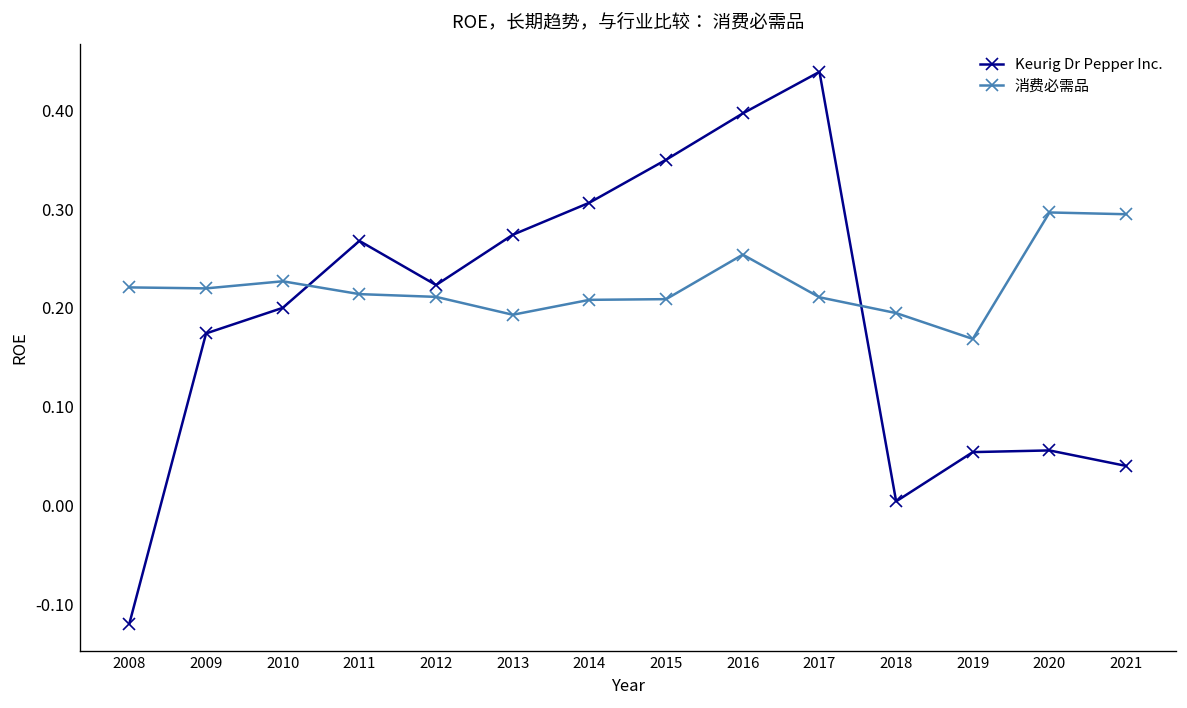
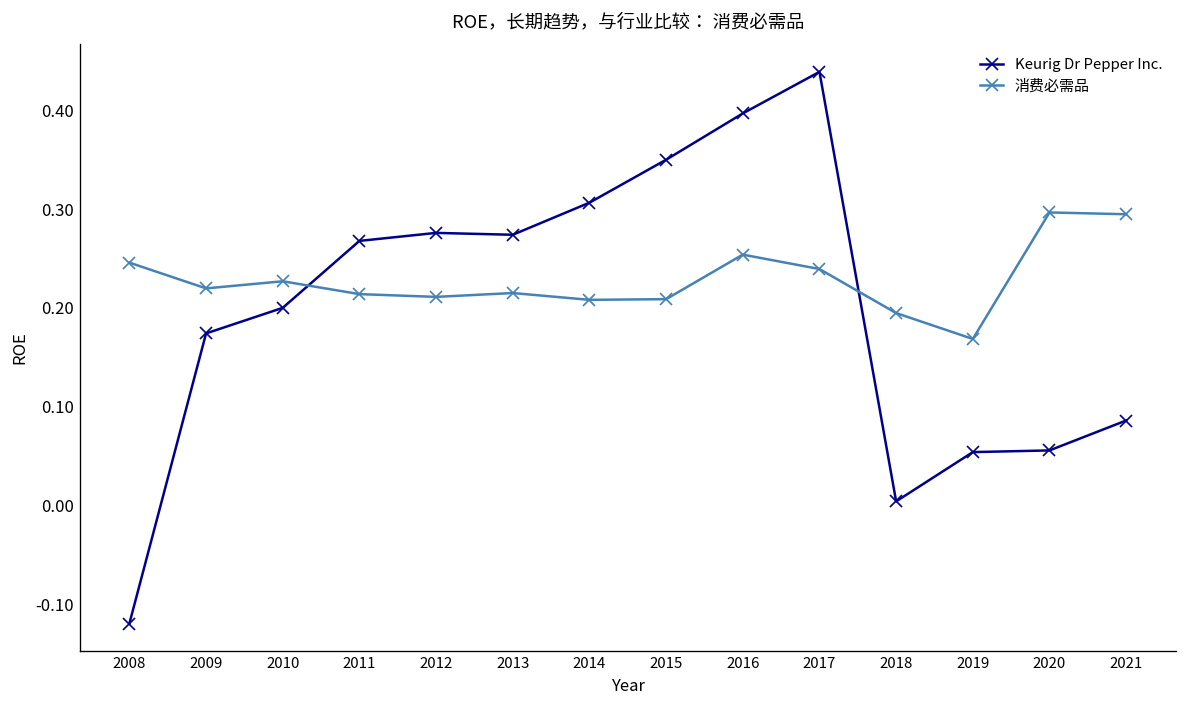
消费必需品, 2008: 0.22 -> 0.25
Keurig Dr Pepper Inc., 2012: 0.22 -> 0.28
消费必需品, 2013: 0.19 -> 0.22
消费必需品, 2017: 0.21 -> 0.24
Keurig Dr Pepper Inc., 2021: 0.04 -> 0.09
